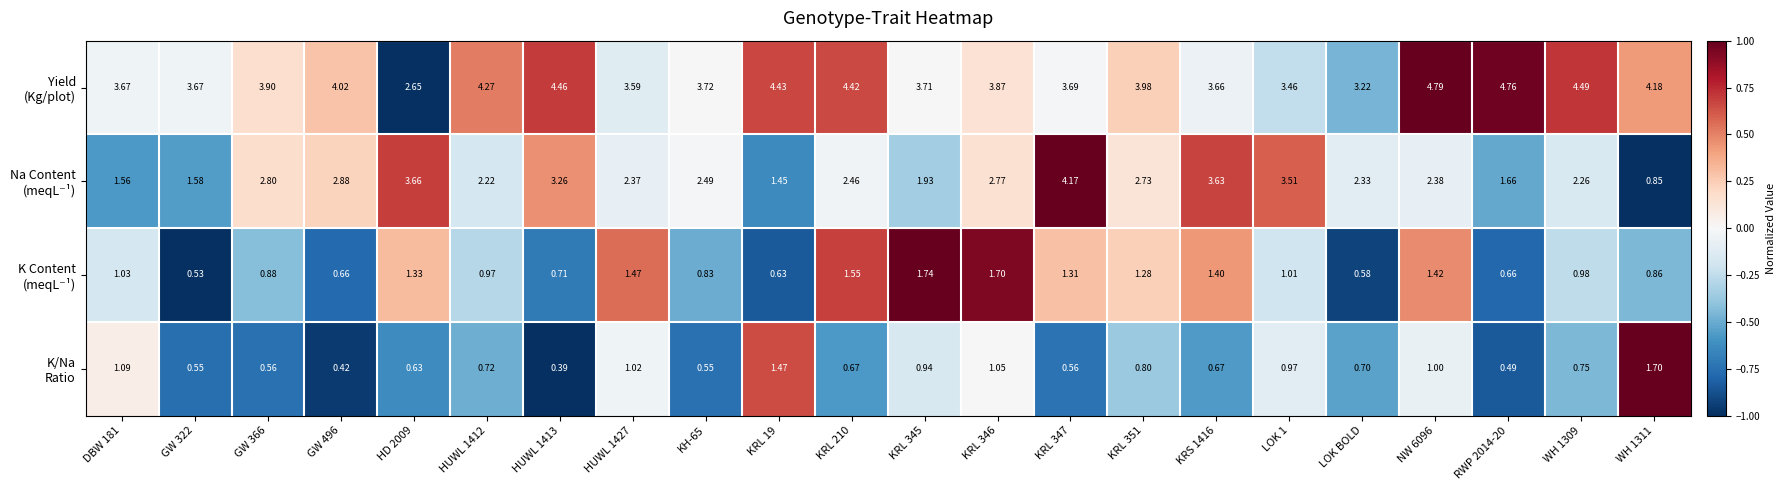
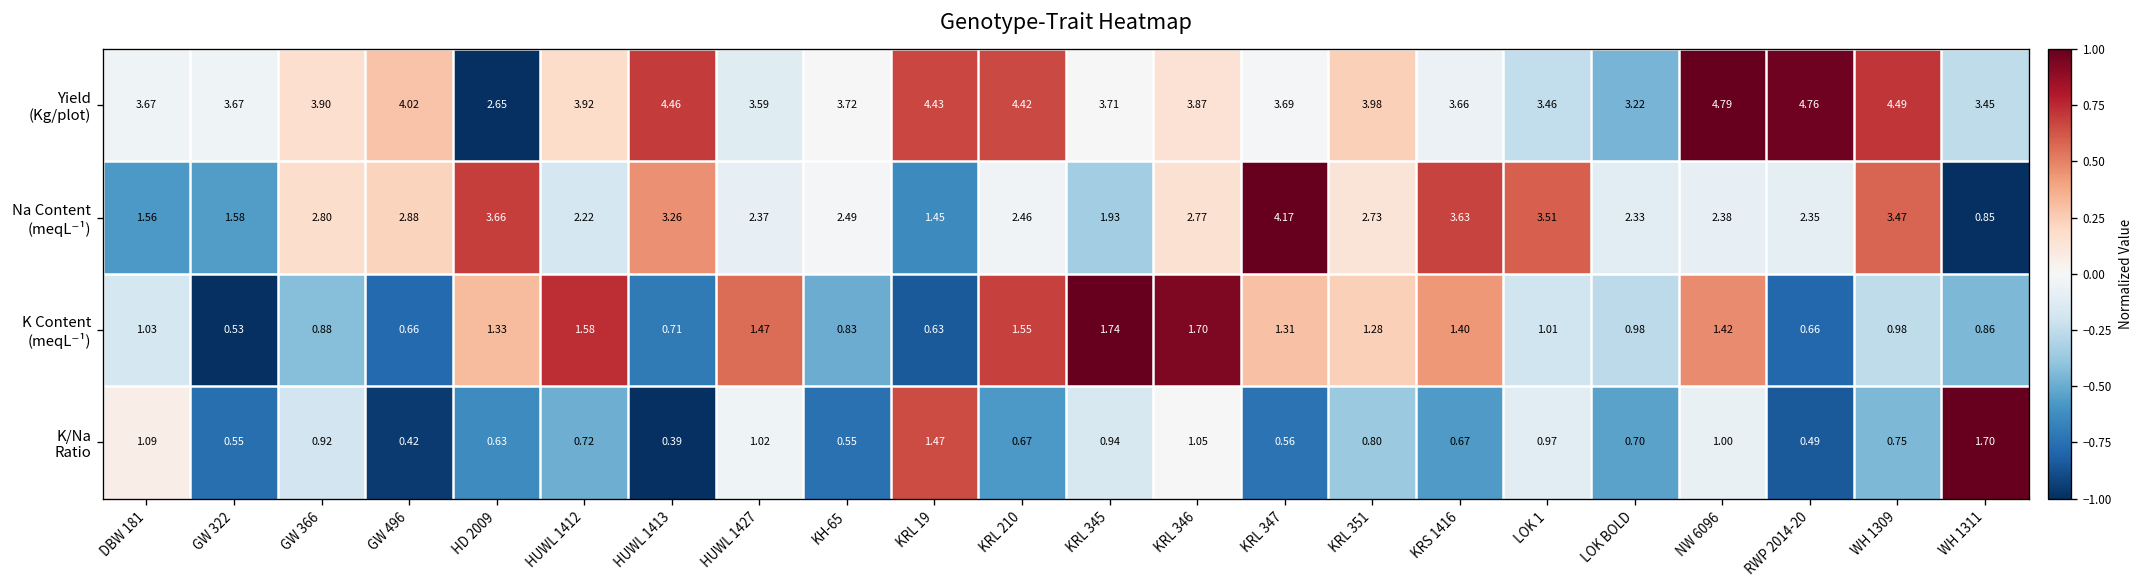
Yield (Kg/plot), HUWL 1412: 4.27 -> 3.92
Yield (Kg/plot), WH 1311: 4.18 -> 3.45
Na Content (meqL⁻¹), RWP 2014-20: 1.66 -> 2.35
Na Content (meqL⁻¹), WH 1309: 2.26 -> 3.47
K Content (meqL⁻¹), HUWL 1412: 0.97 -> 1.58
K Content (meqL⁻¹), LOK BOLD: 0.58 -> 0.98
K/Na Ratio, GW 366: 0.56 -> 0.92
